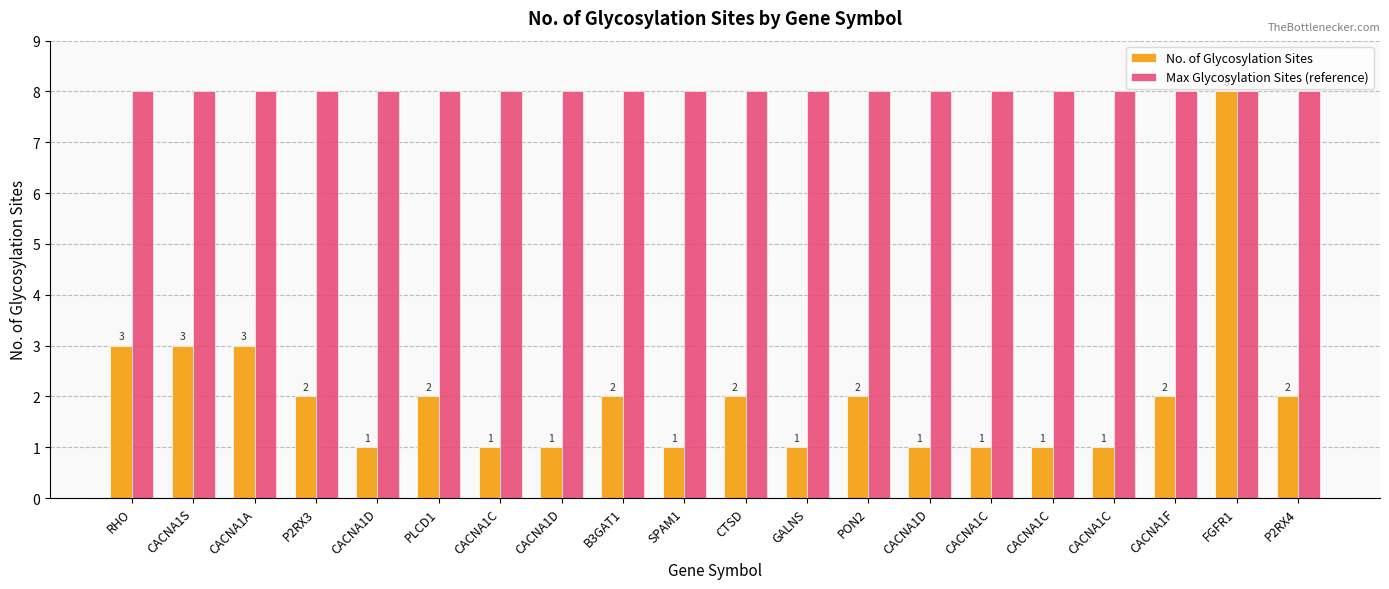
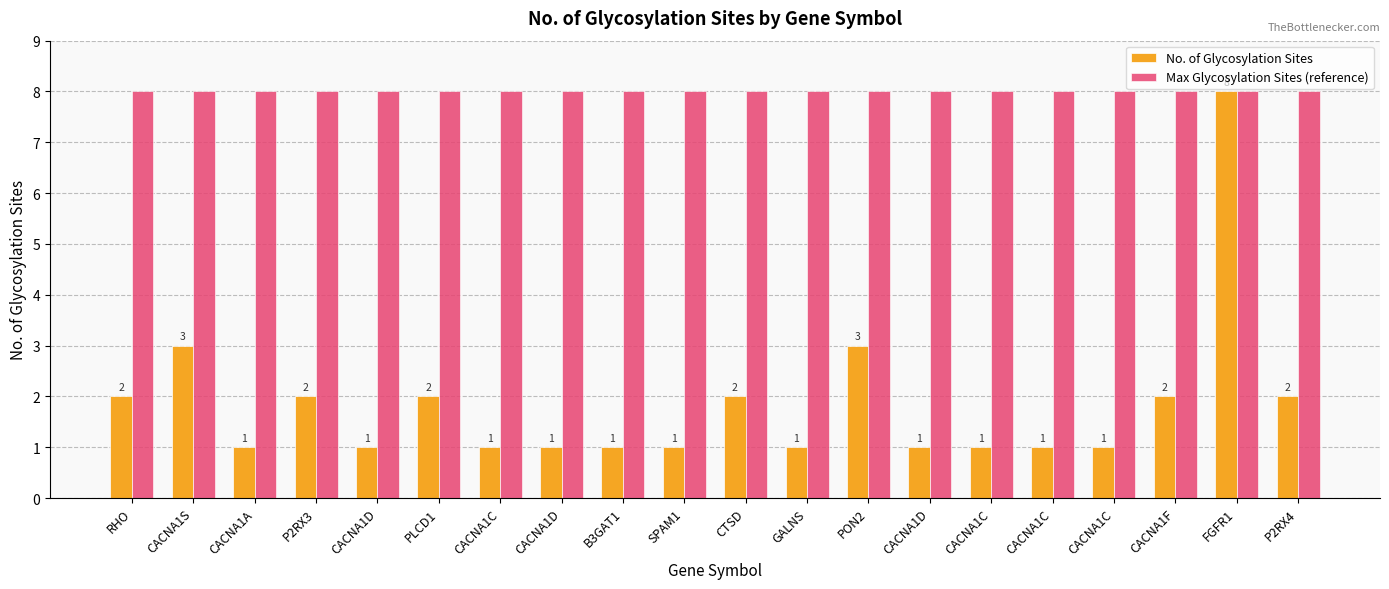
No. of Glycosylation Sites, RHO: 3 -> 2
No. of Glycosylation Sites, CACNA1A: 3 -> 1
No. of Glycosylation Sites, B3GAT1: 2 -> 1
No. of Glycosylation Sites, PON2: 2 -> 3
